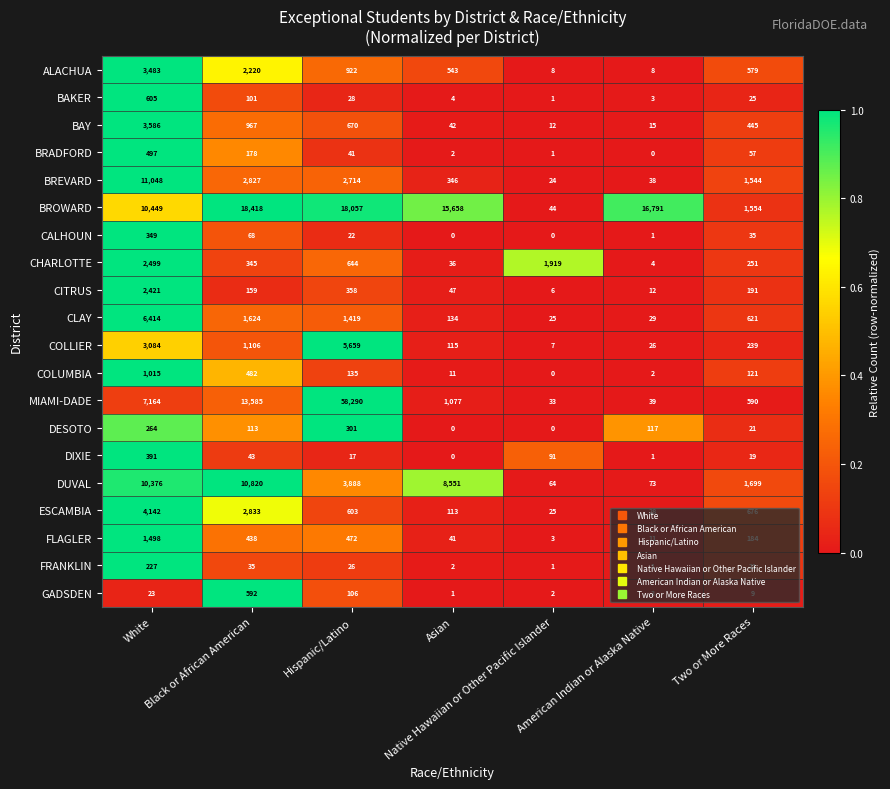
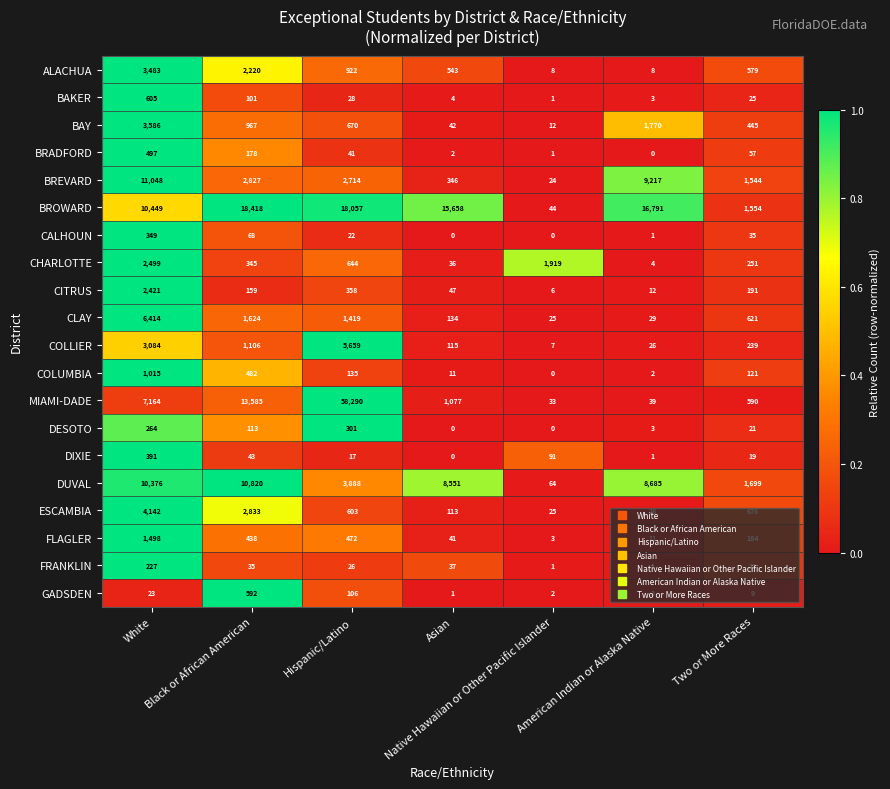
BAY, American Indian or Alaska Native: 15 -> 1,770
BREVARD, American Indian or Alaska Native: 38 -> 9,217
DESOTO, American Indian or Alaska Native: 117 -> 3
DUVAL, American Indian or Alaska Native: 73 -> 8,685
FRANKLIN, Asian: 2 -> 37
